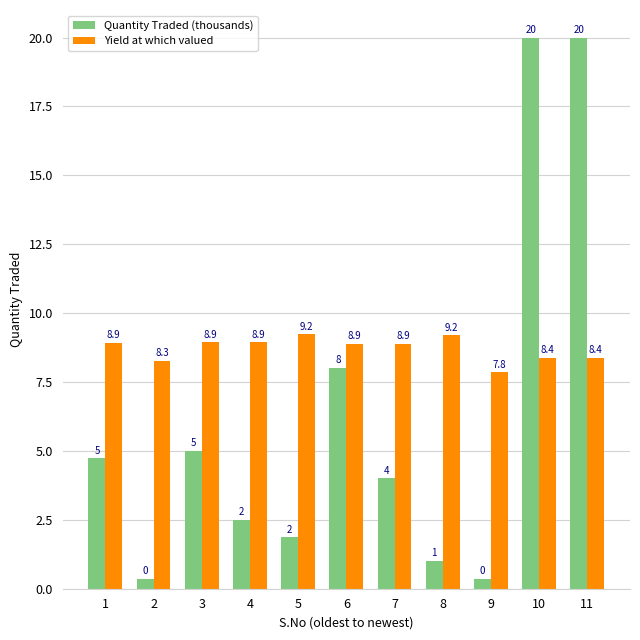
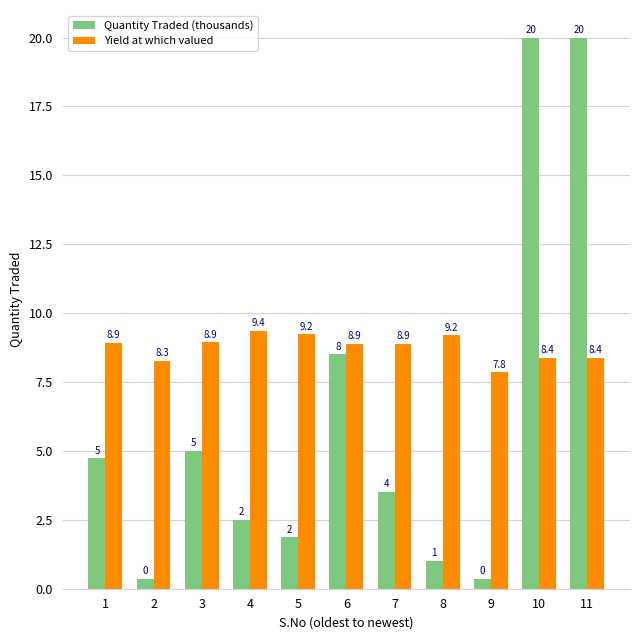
Yield at which valued, 4: 8.9 -> 9.4
Quantity Traded (thousands), 6: 8.0 -> 8.5
Quantity Traded (thousands), 7: 4.0 -> 3.5
